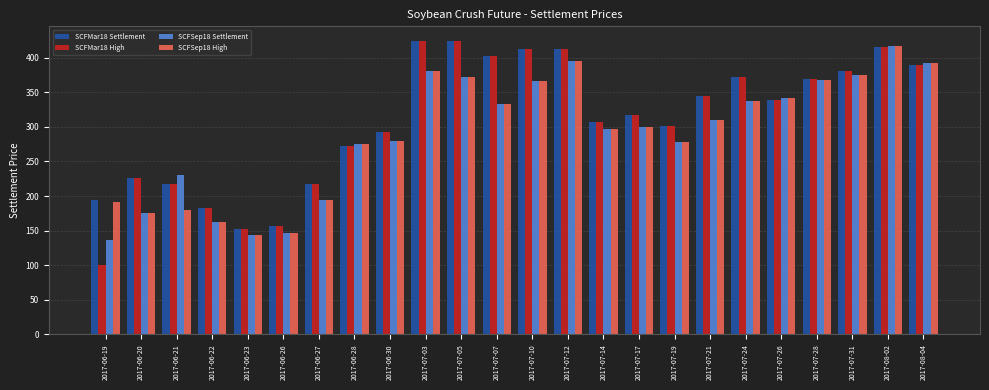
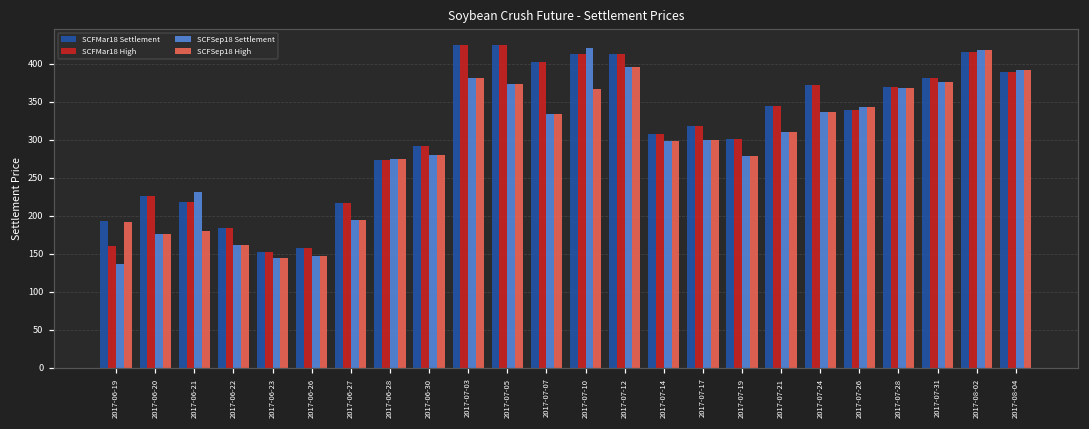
SCFMar18 High, 2017-06-19: 100 -> 160
SCFSep18 Settlement, 2017-07-10: 370 -> 420
